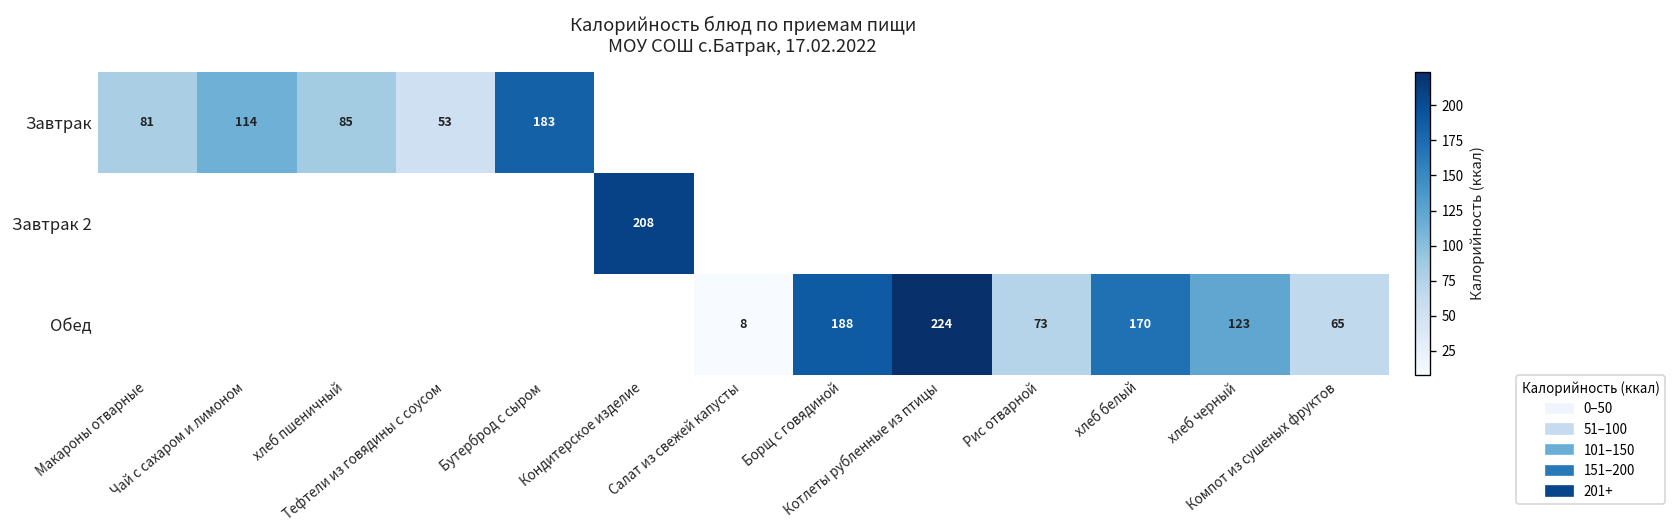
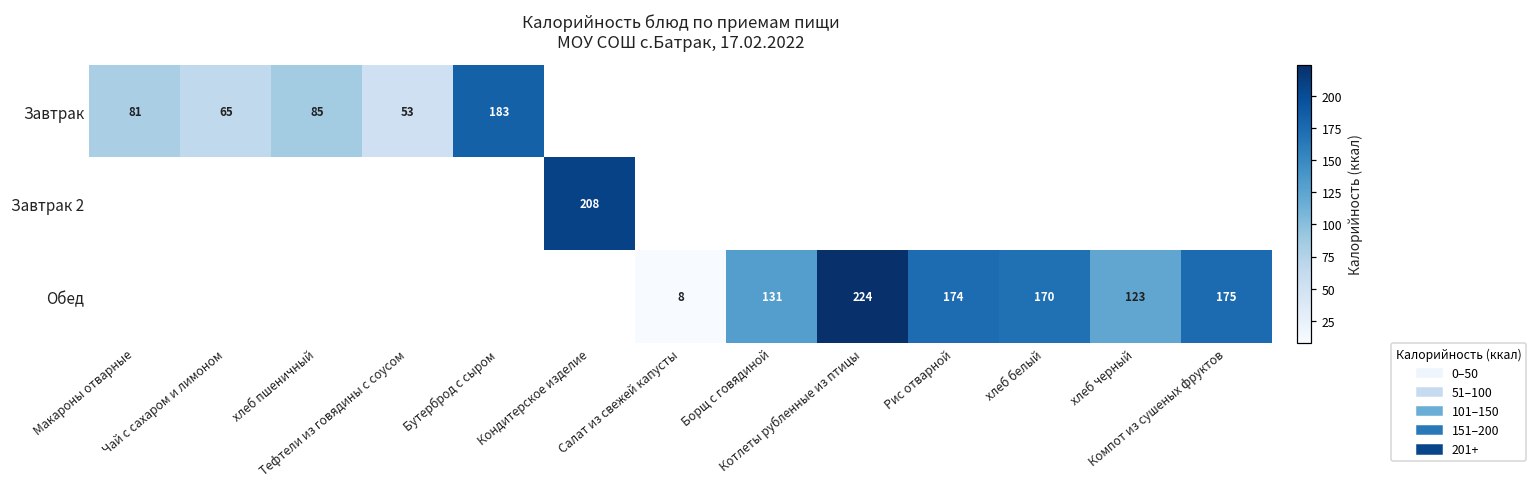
Завтрак, Чай с сахаром и лимоном: 114 -> 65
Обед, Борщ с говядиной: 188 -> 131
Обед, Рис отварной: 73 -> 174
Обед, Компот из сушеных фруктов: 65 -> 175
